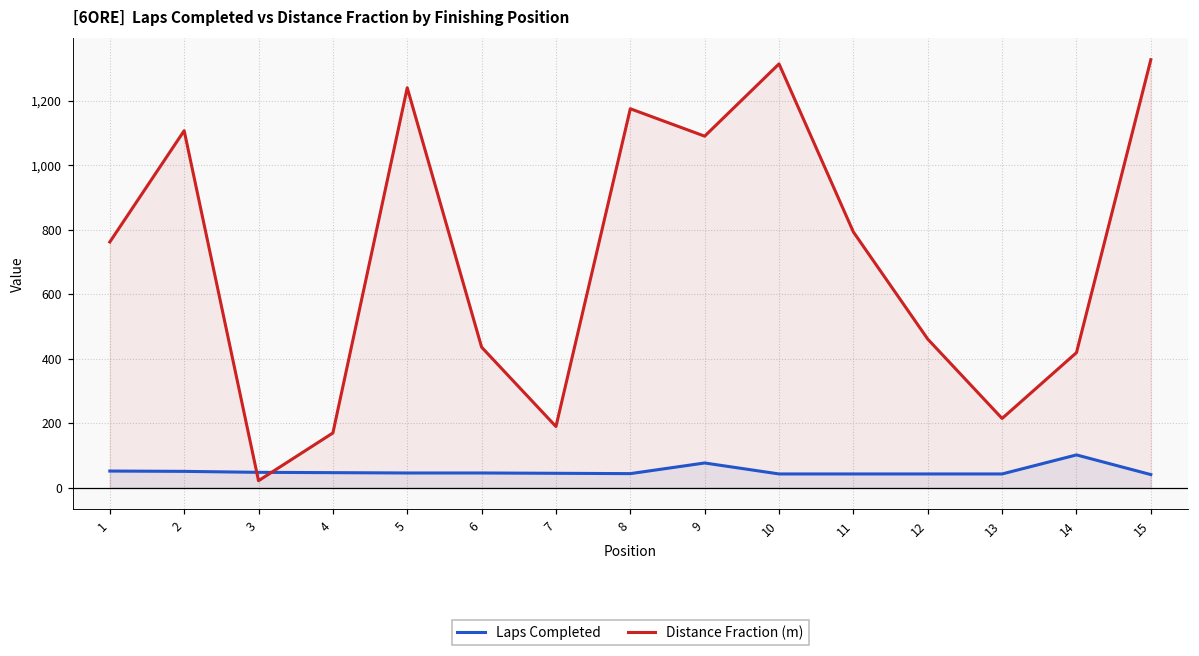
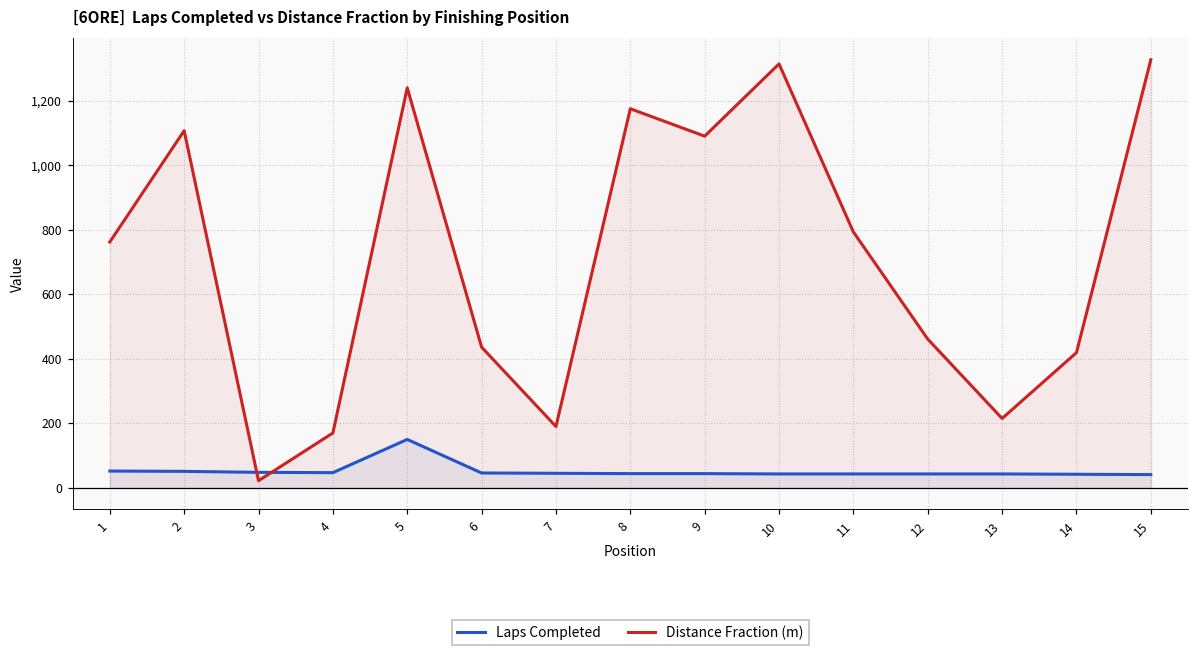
Laps Completed, 5: 50 -> 150
Laps Completed, 9: 80 -> 40
Laps Completed, 14: 100 -> 40
